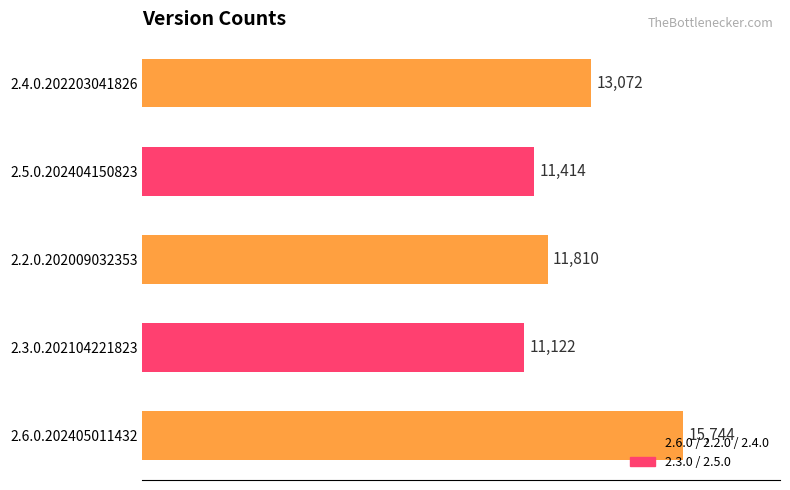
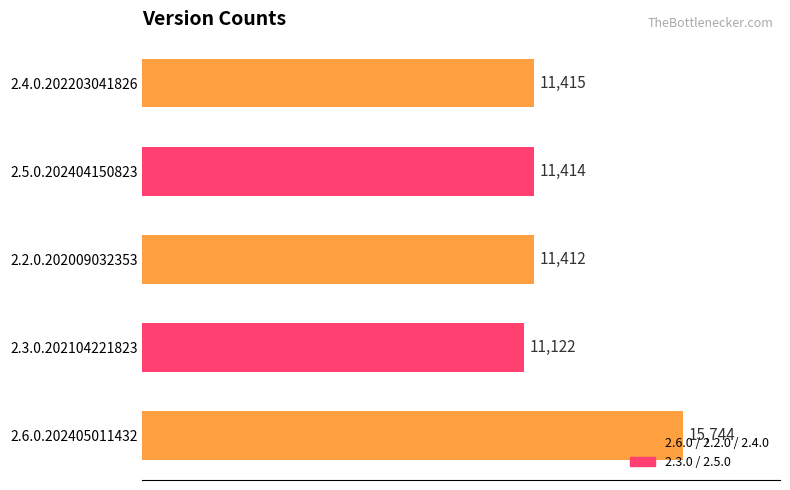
2.4.0.202203041826: 13,072 -> 11,415
2.2.0.202009032353: 11,810 -> 11,412
